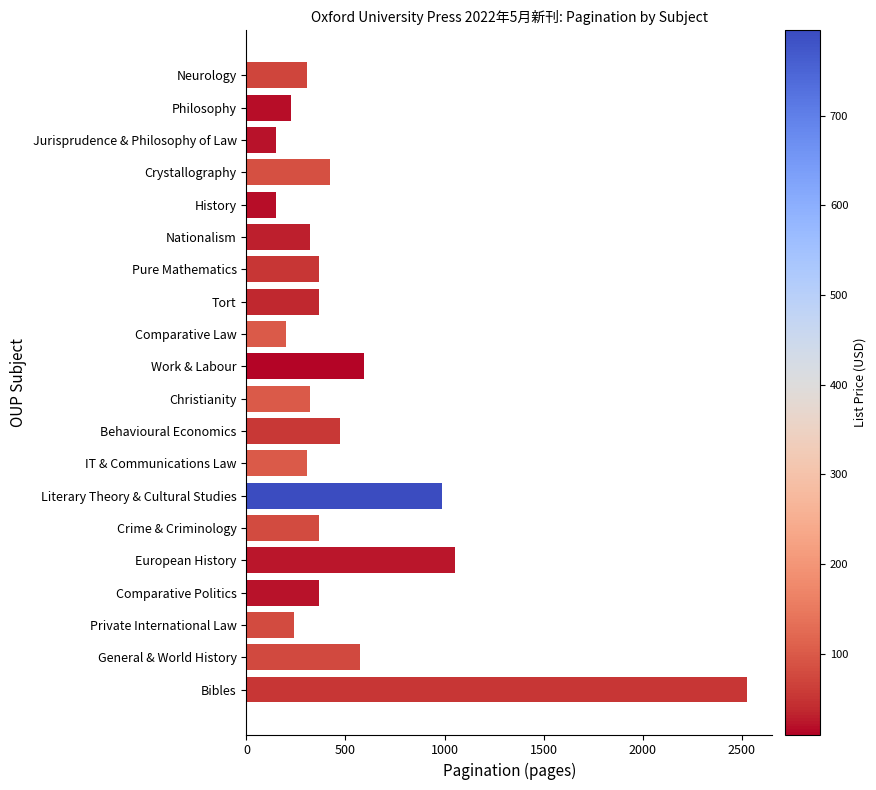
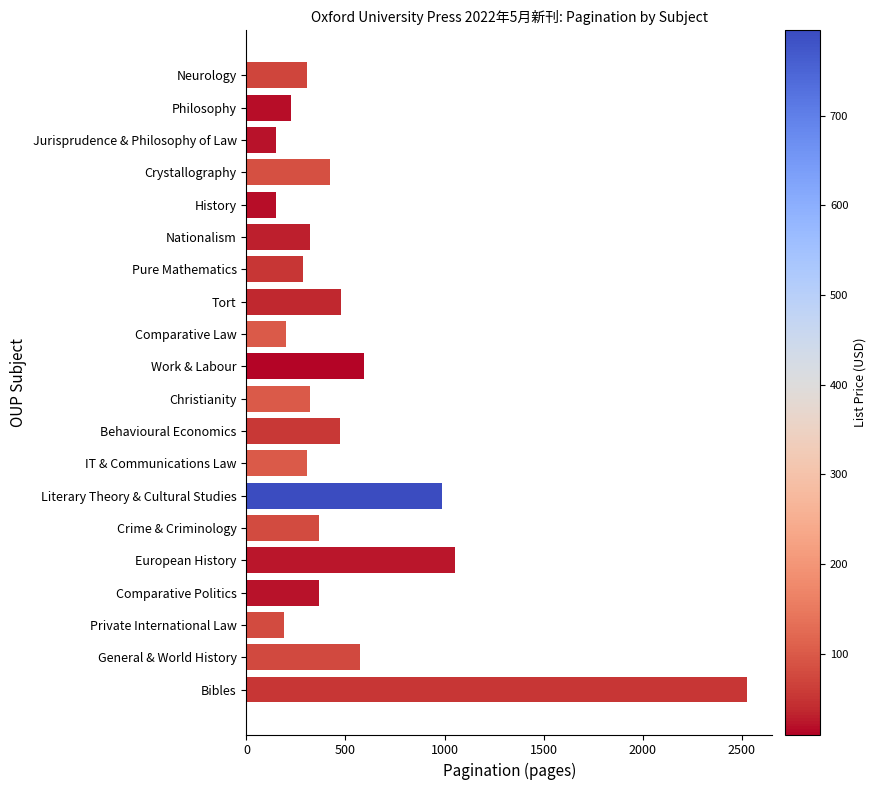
Pure Mathematics: 370 -> 290
Tort: 370 -> 480
Private International Law: 240 -> 190
